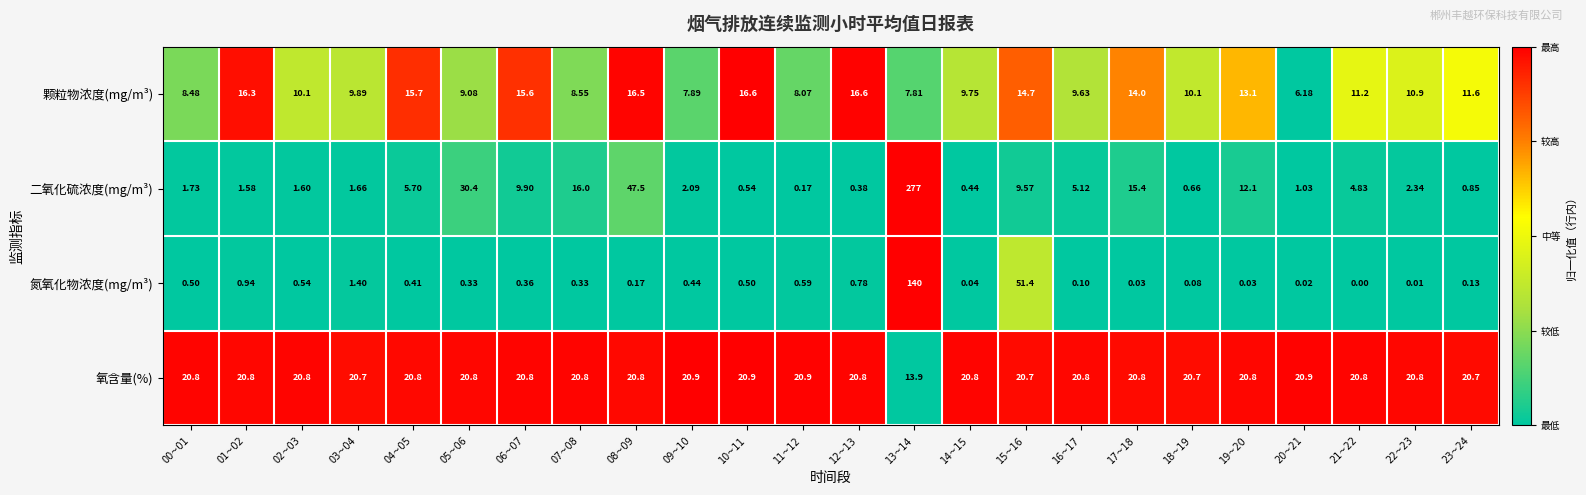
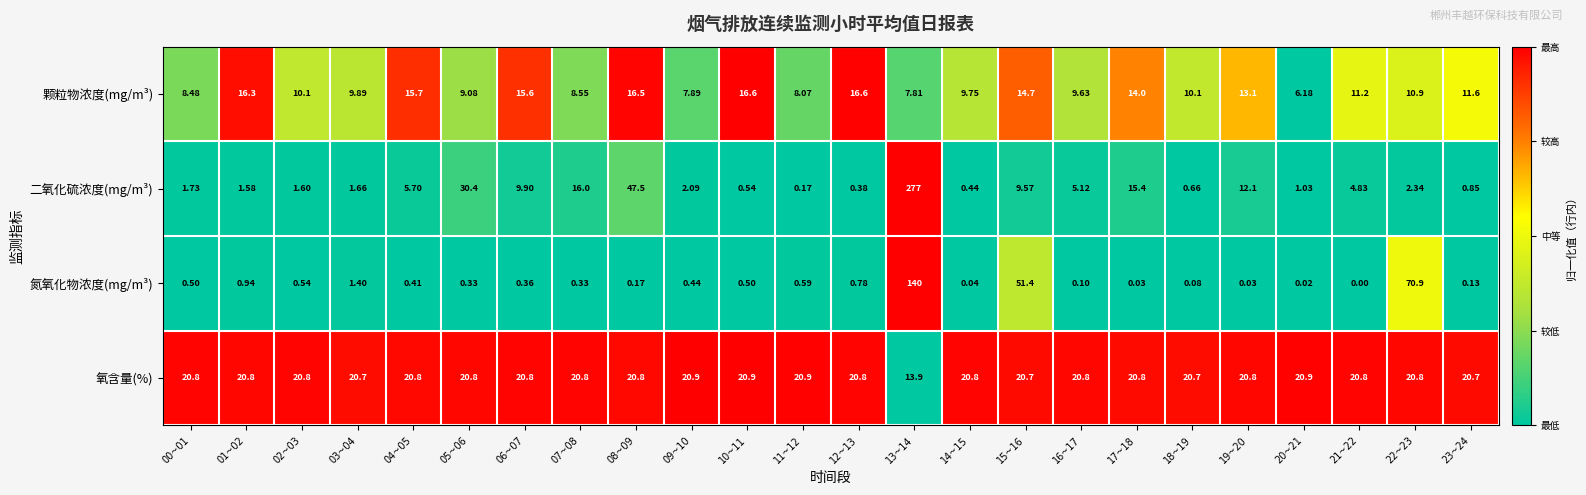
氮氧化物浓度(mg/m³), 22~23: 0.01 -> 70.9
